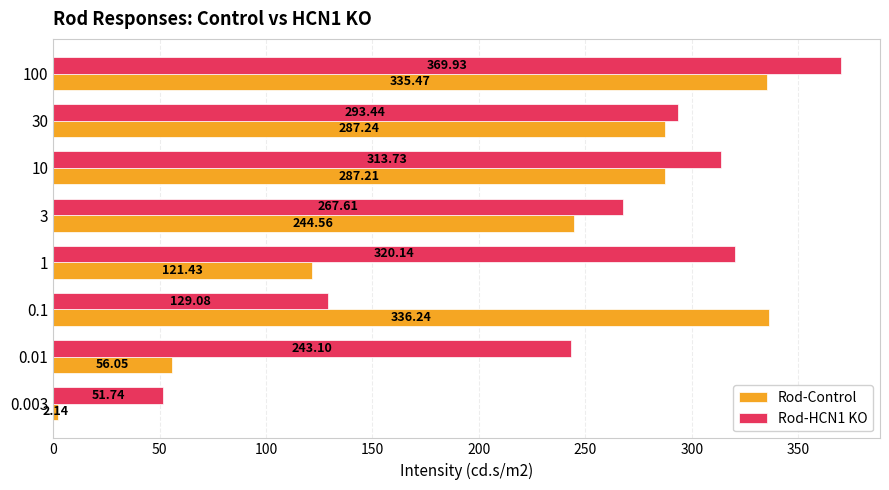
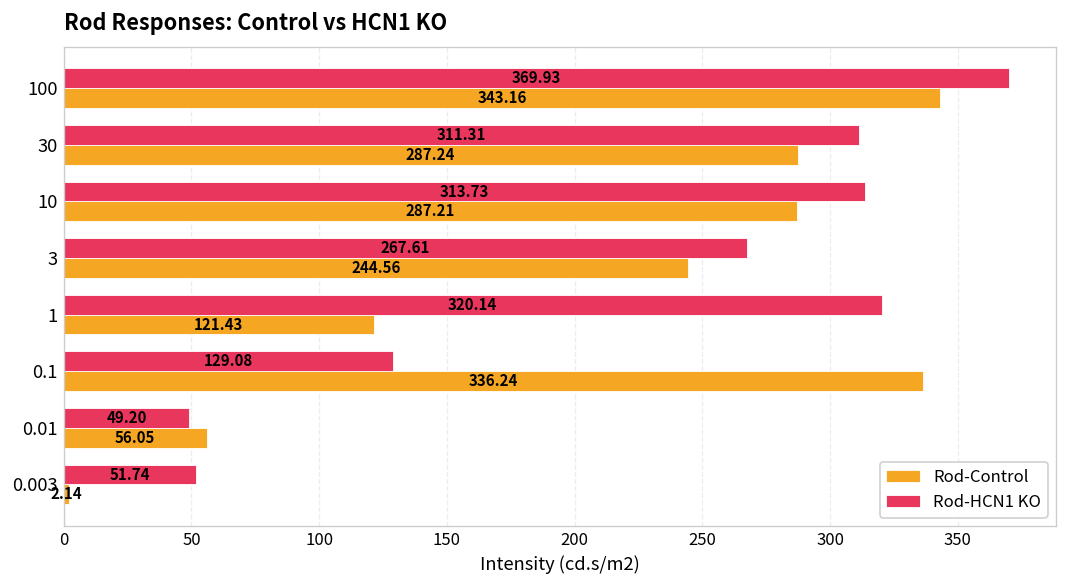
Rod-Control, 100: 335.47 -> 343.16
Rod-HCN1 KO, 30: 293.44 -> 311.31
Rod-HCN1 KO, 0.01: 243.10 -> 49.20
